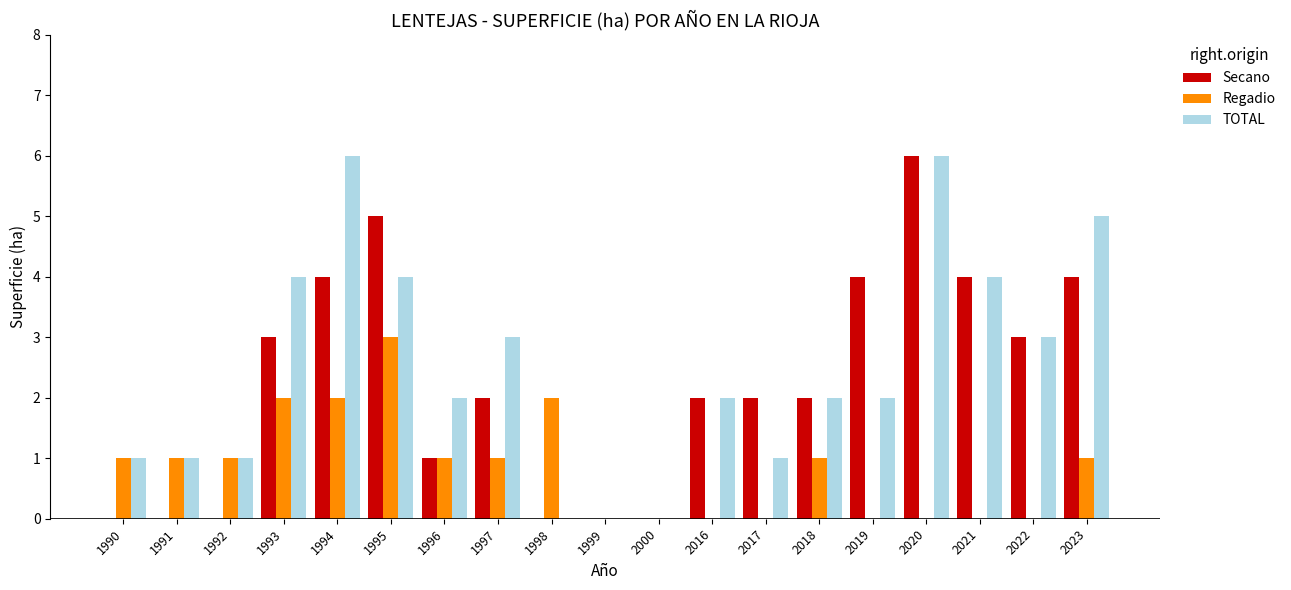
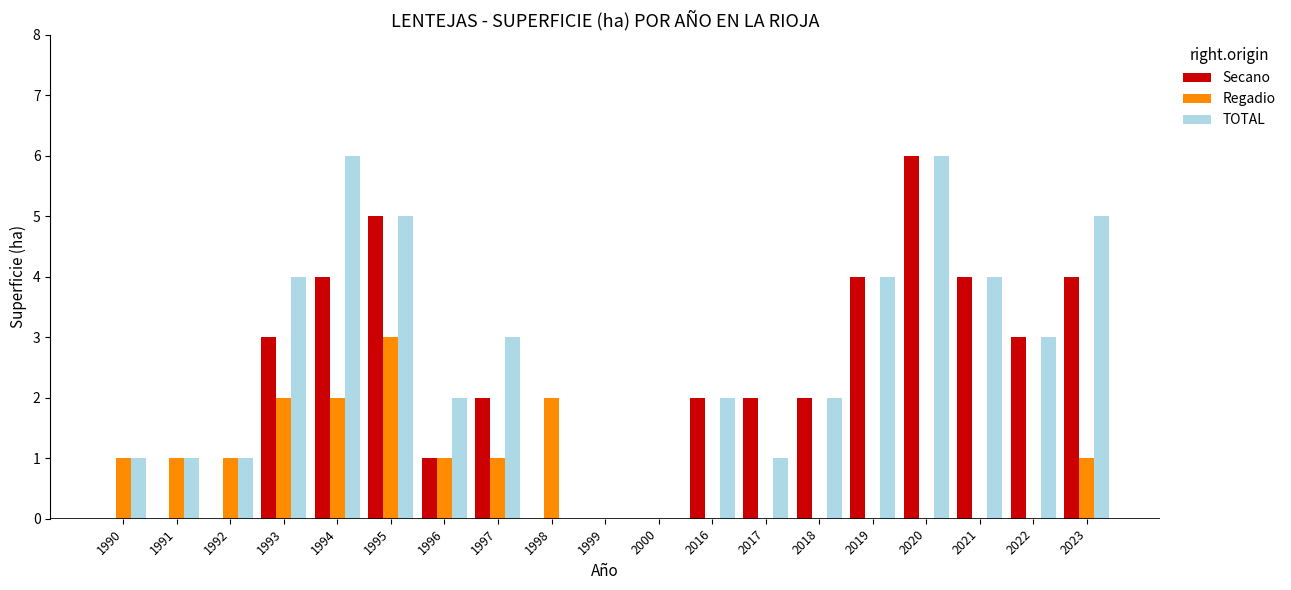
TOTAL, 1995: 4 -> 5
Regadio, 2018: 1 -> 0
TOTAL, 2019: 2 -> 4
